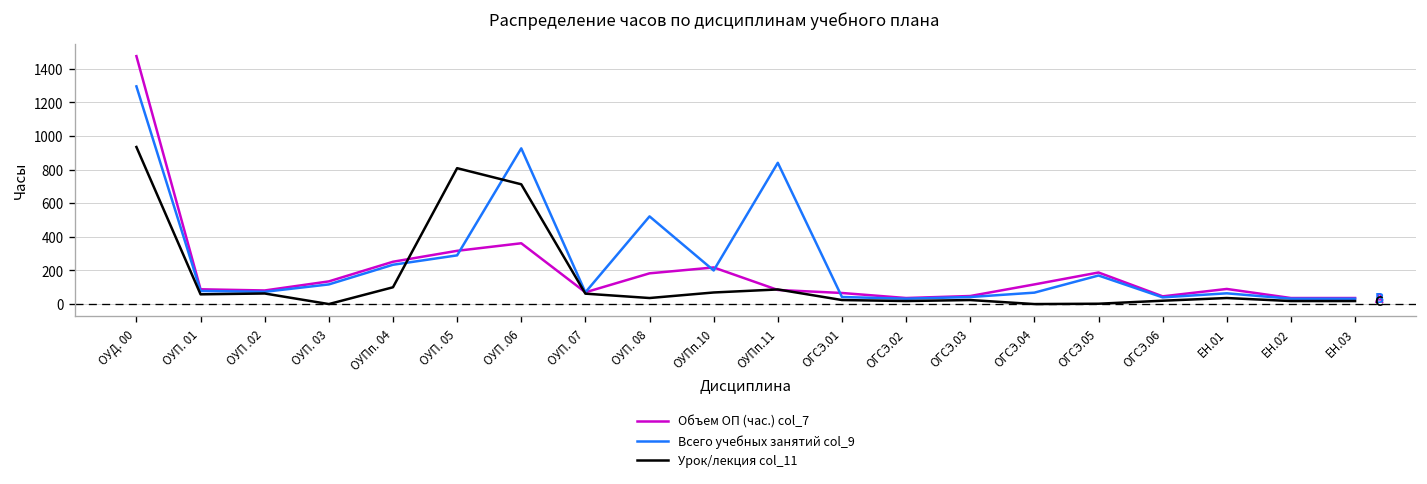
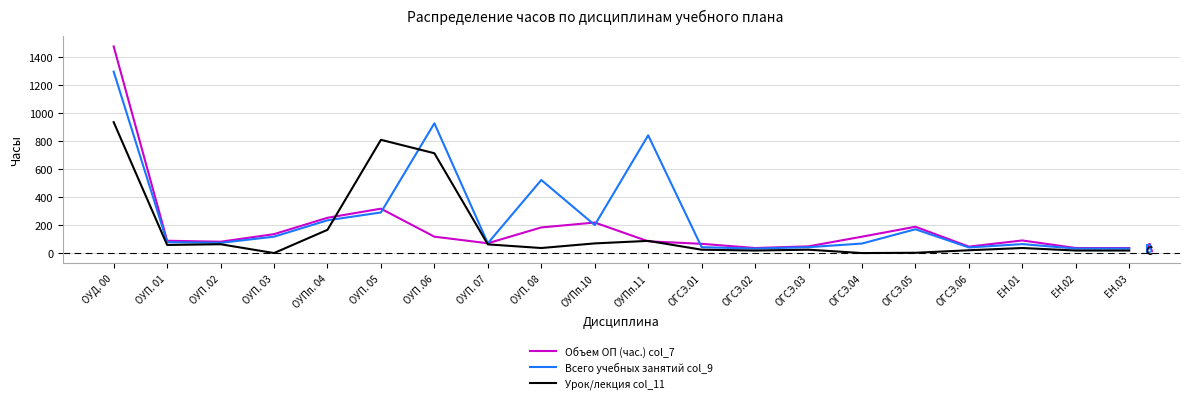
Урок/лекция col_11, ОУПп. 04: 100 -> 170
Объем ОП (час.) col_7, ОУП .06: 360 -> 120
